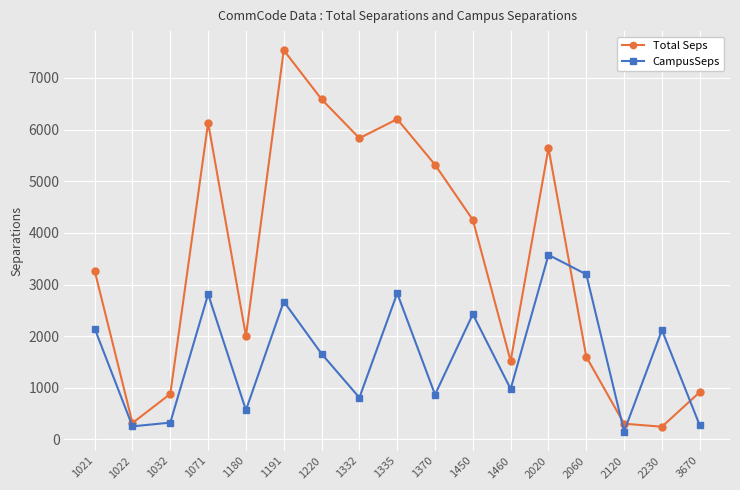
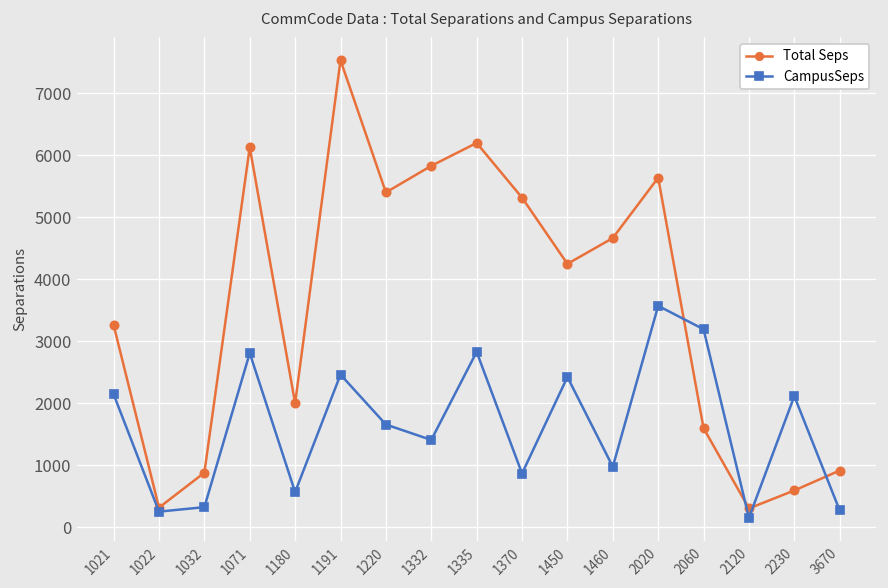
CampusSeps, 1191: 2700 -> 2500
Total Seps, 1220: 6600 -> 5400
CampusSeps, 1332: 800 -> 1400
Total Seps, 1460: 1500 -> 4700
Total Seps, 2230: 200 -> 600
